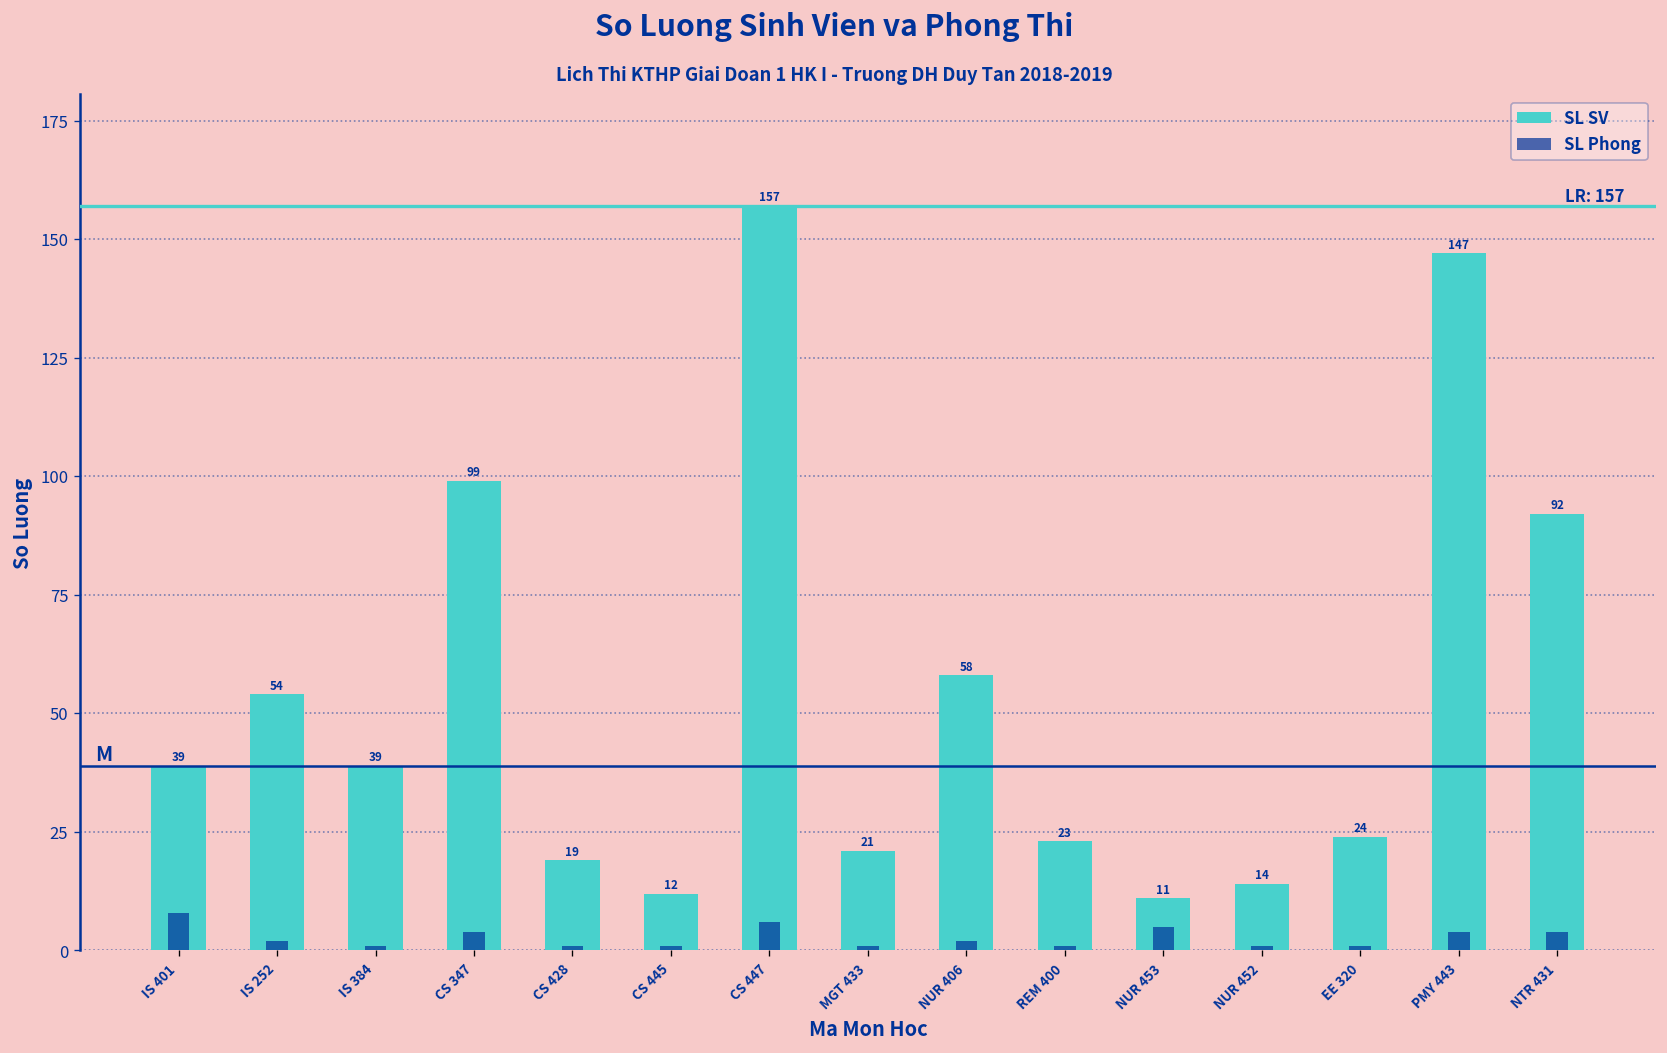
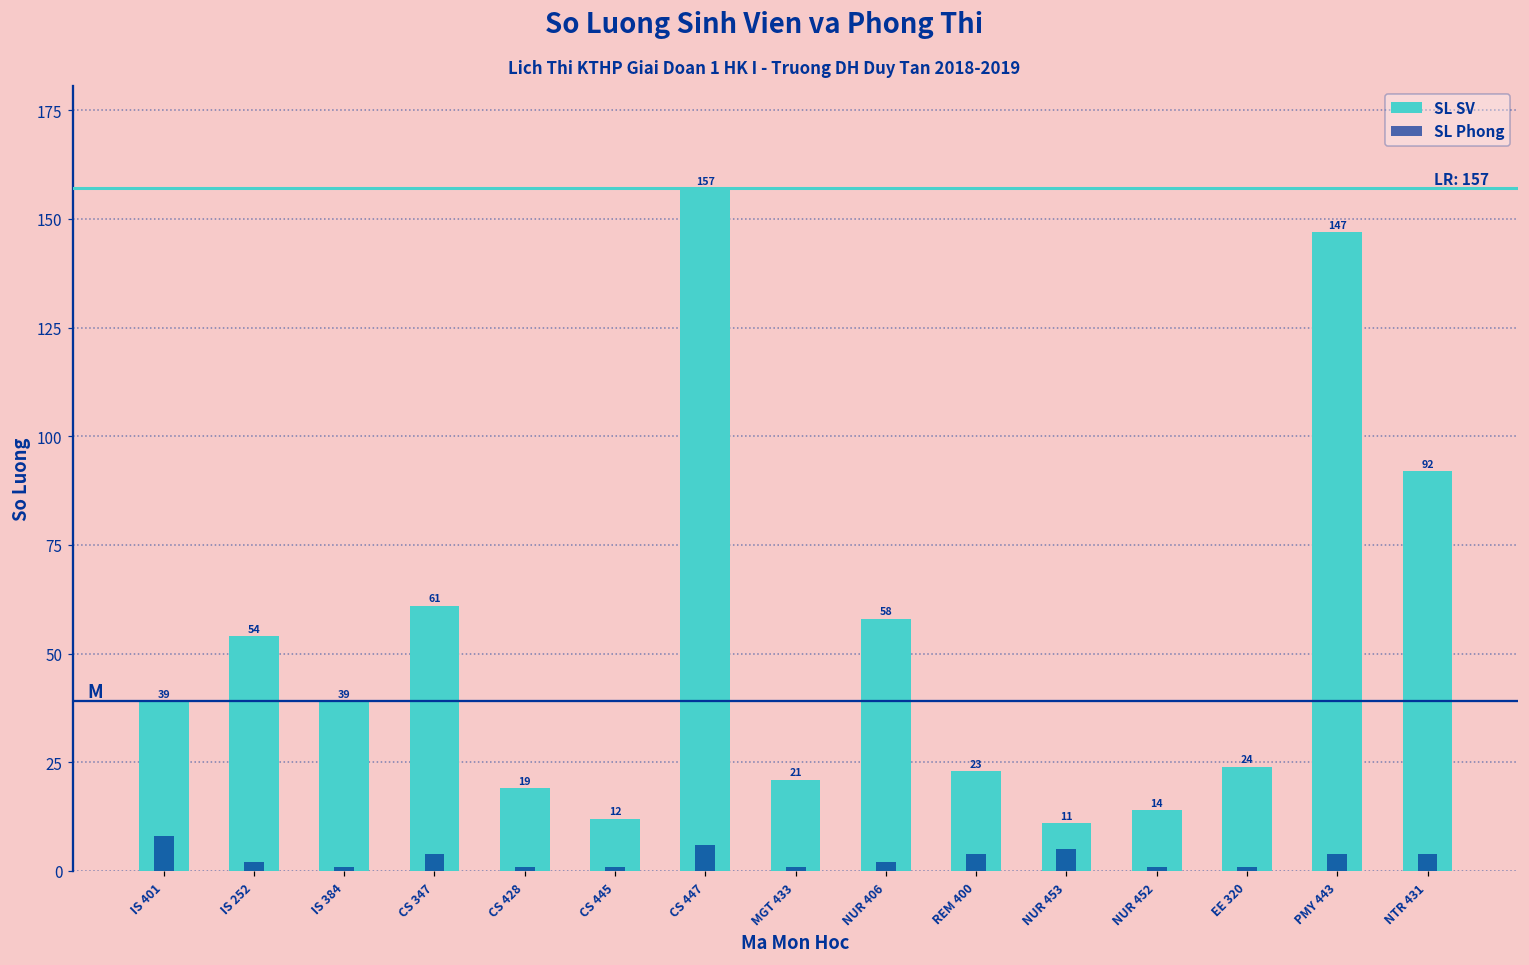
SL SV, CS 347: 99 -> 61
SL Phong, REM 400: 1 -> 4
